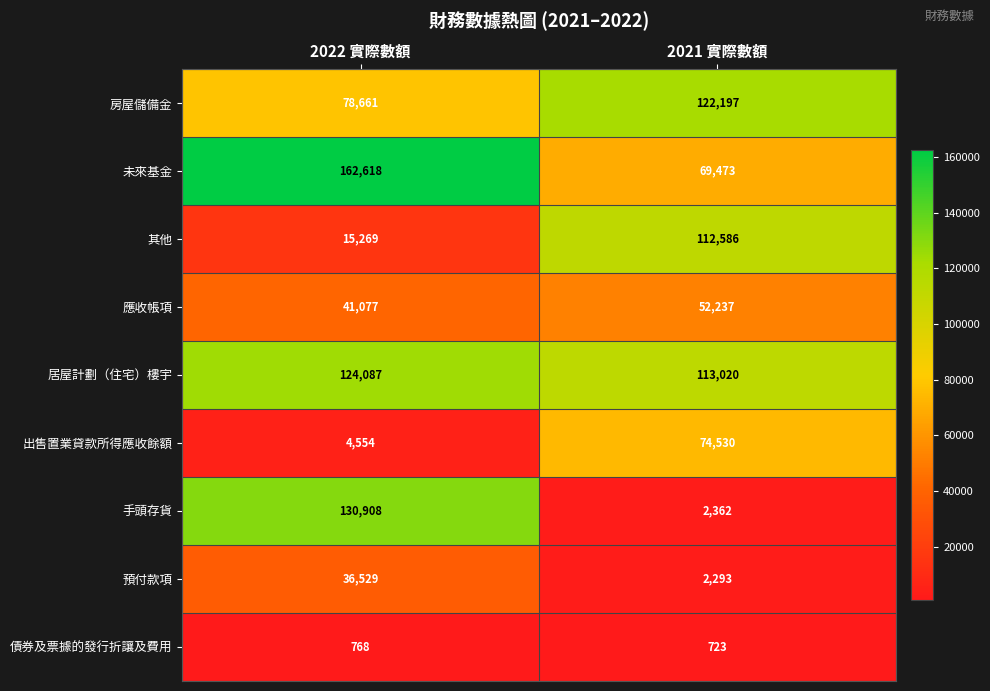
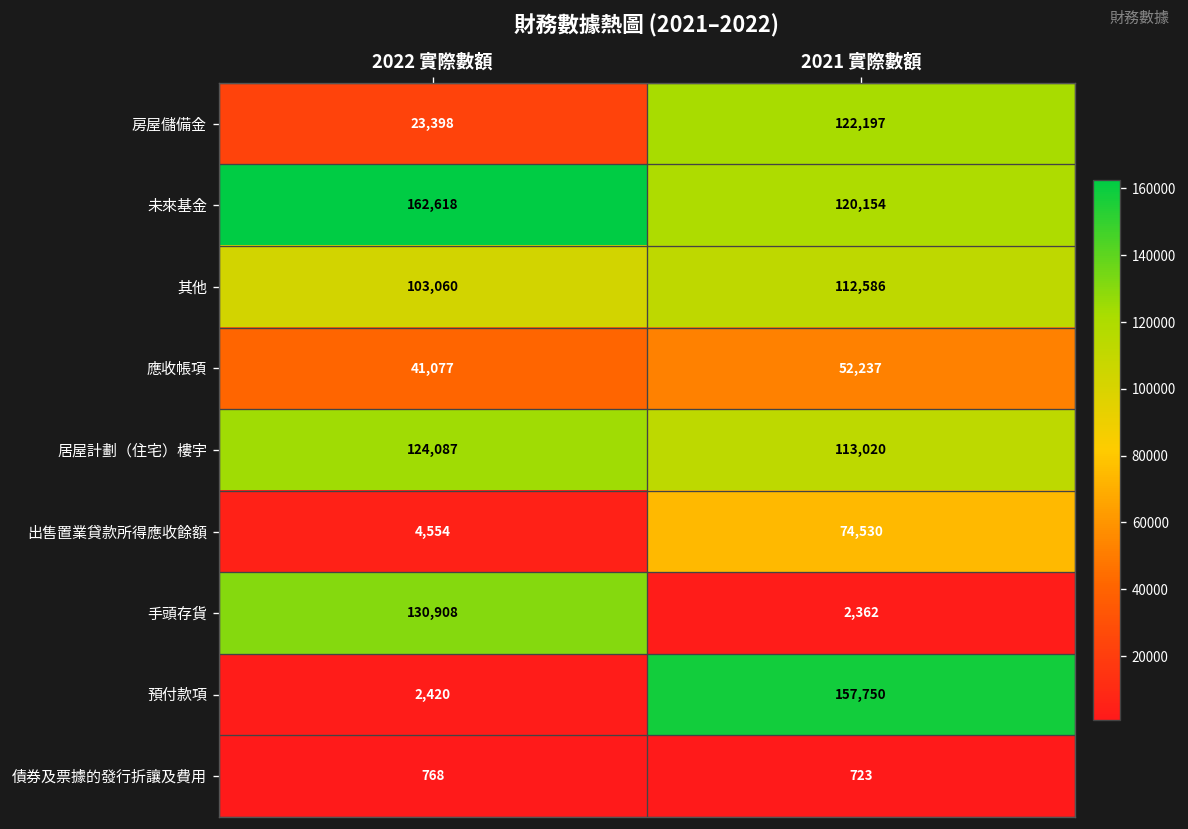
房屋儲備金, 2022 實際數額: 78,661 -> 23,398
未來基金, 2021 實際數額: 69,473 -> 120,154
其他, 2022 實際數額: 15,269 -> 103,060
預付款項, 2022 實際數額: 36,529 -> 2,420
預付款項, 2021 實際數額: 2,293 -> 157,750
